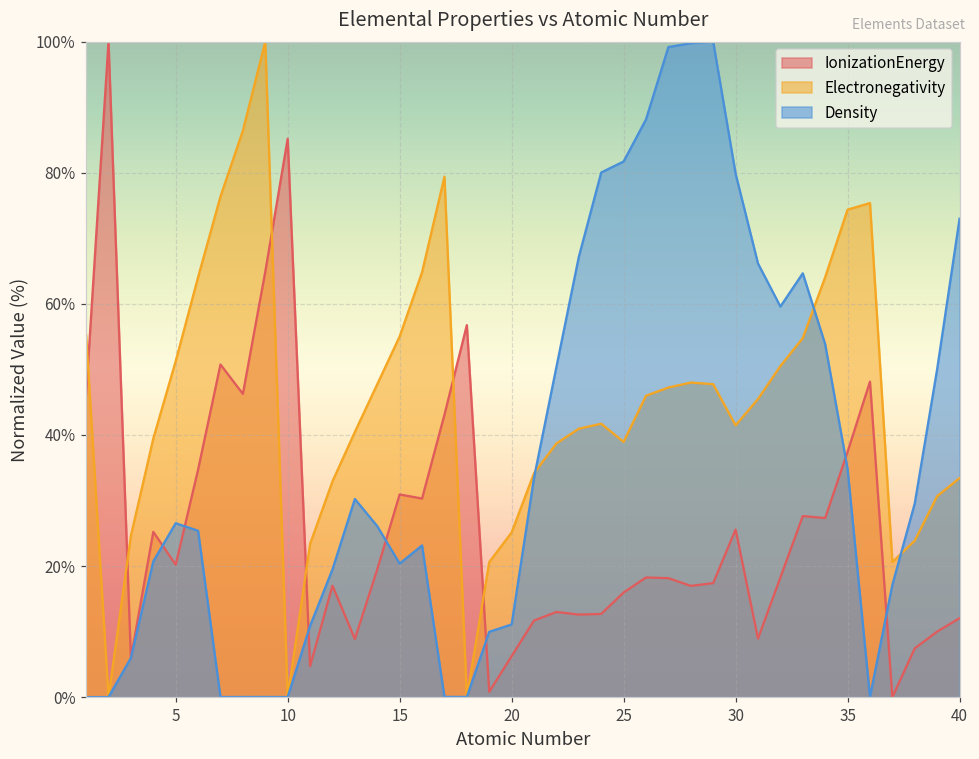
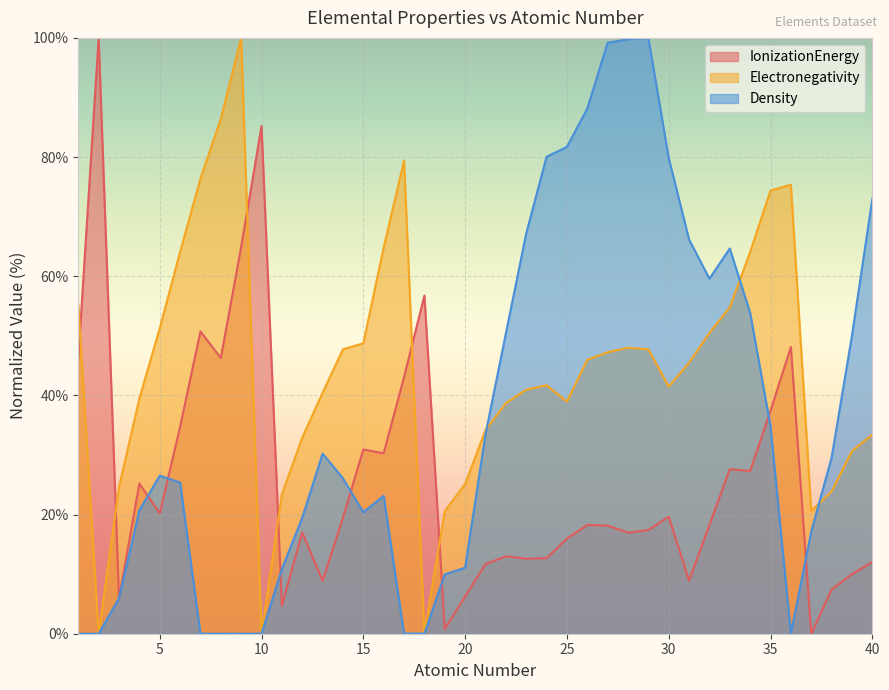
Electronegativity, 15: 55% -> 49%
IonizationEnergy, 30: 26% -> 20%
